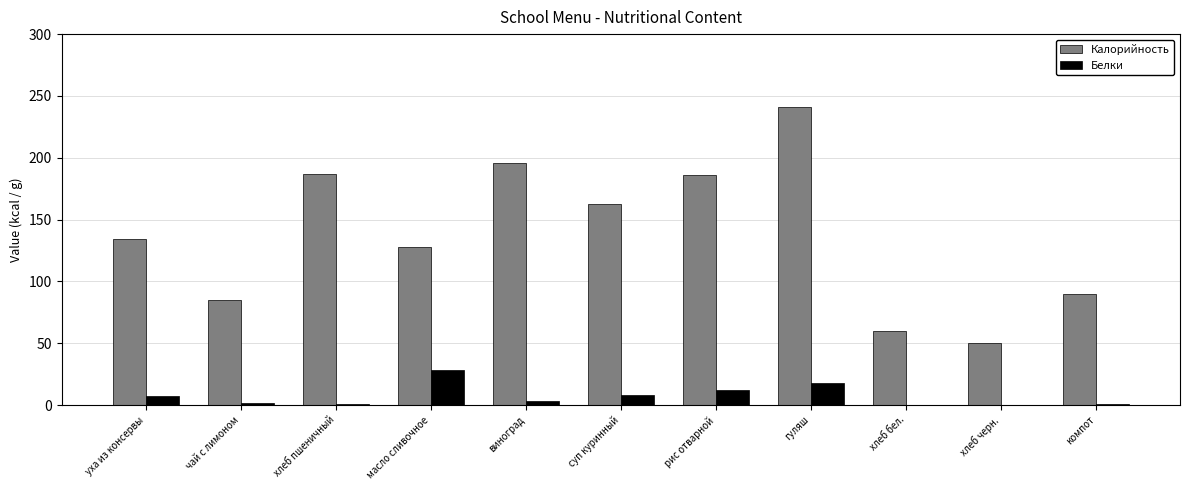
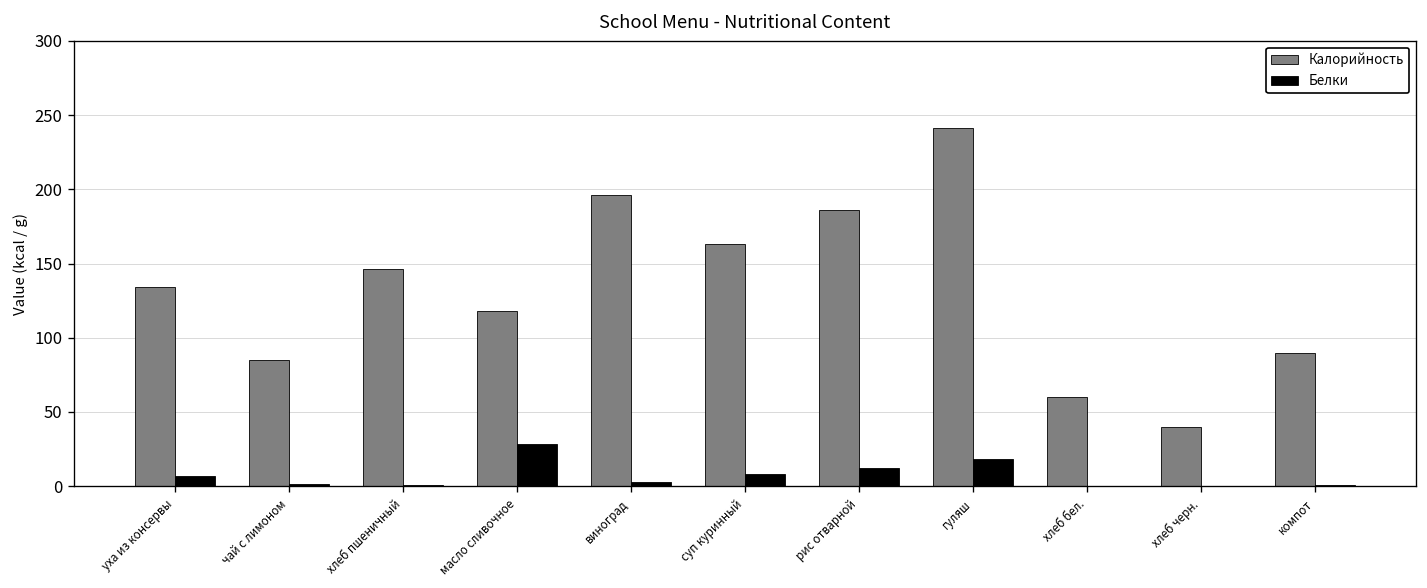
Калорийность, хлеб пшеничный: 187 -> 146
Калорийность, масло сливочное: 128 -> 118
Калорийность, хлеб черн.: 50 -> 40
